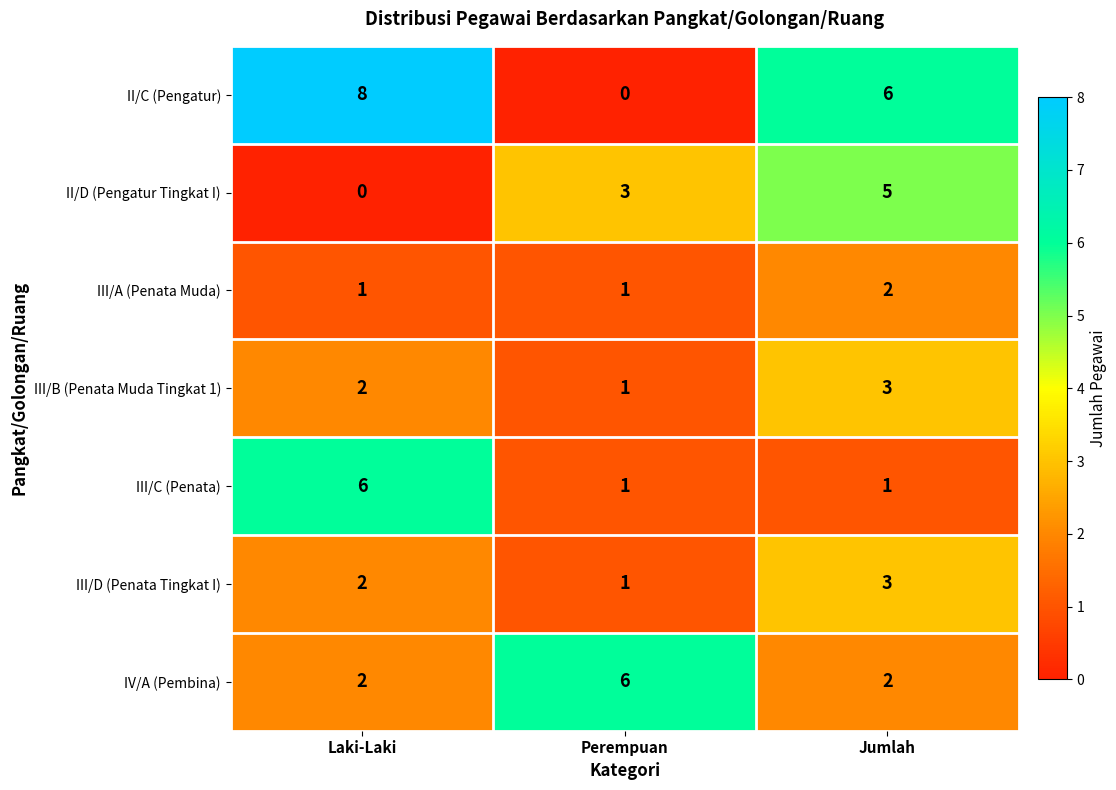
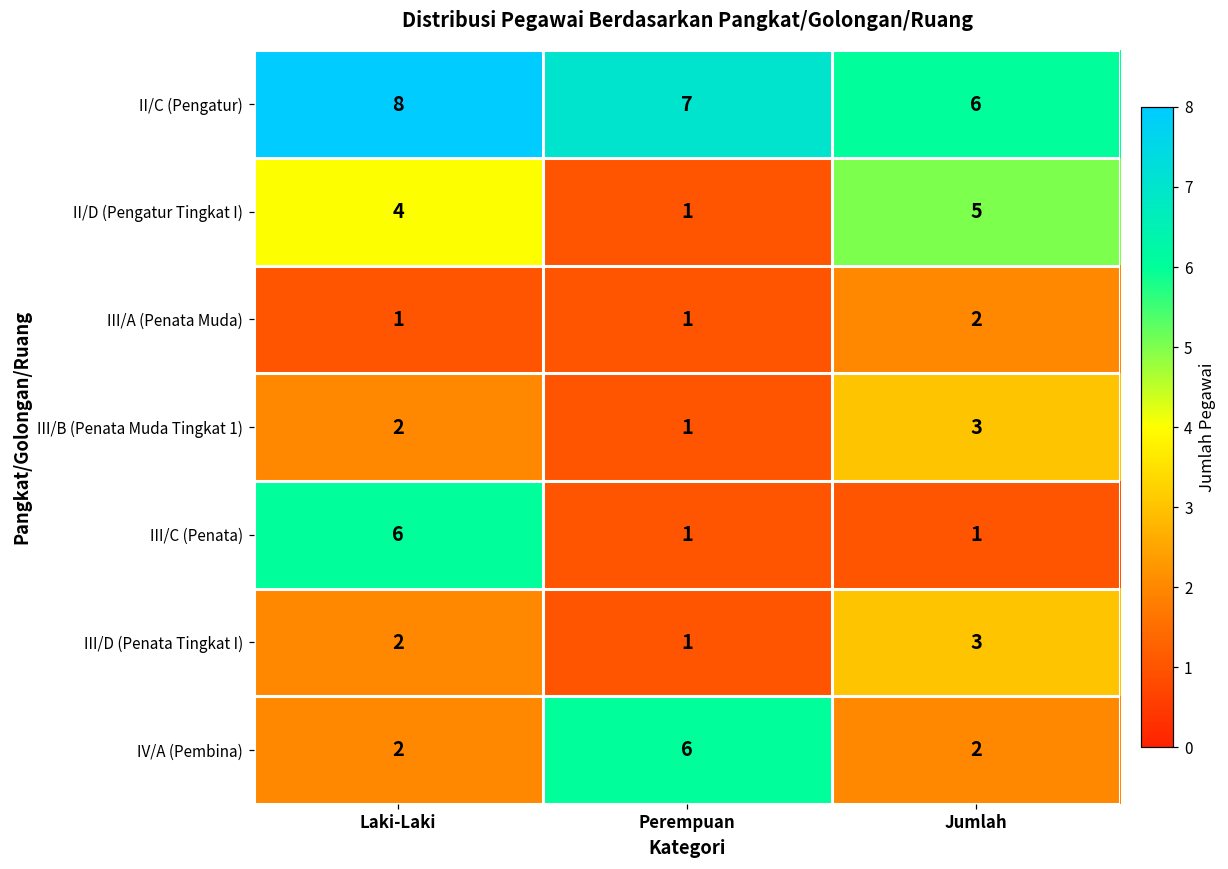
II/C (Pengatur), Perempuan: 0 -> 7
II/D (Pengatur Tingkat I), Laki-Laki: 0 -> 4
II/D (Pengatur Tingkat I), Perempuan: 3 -> 1
